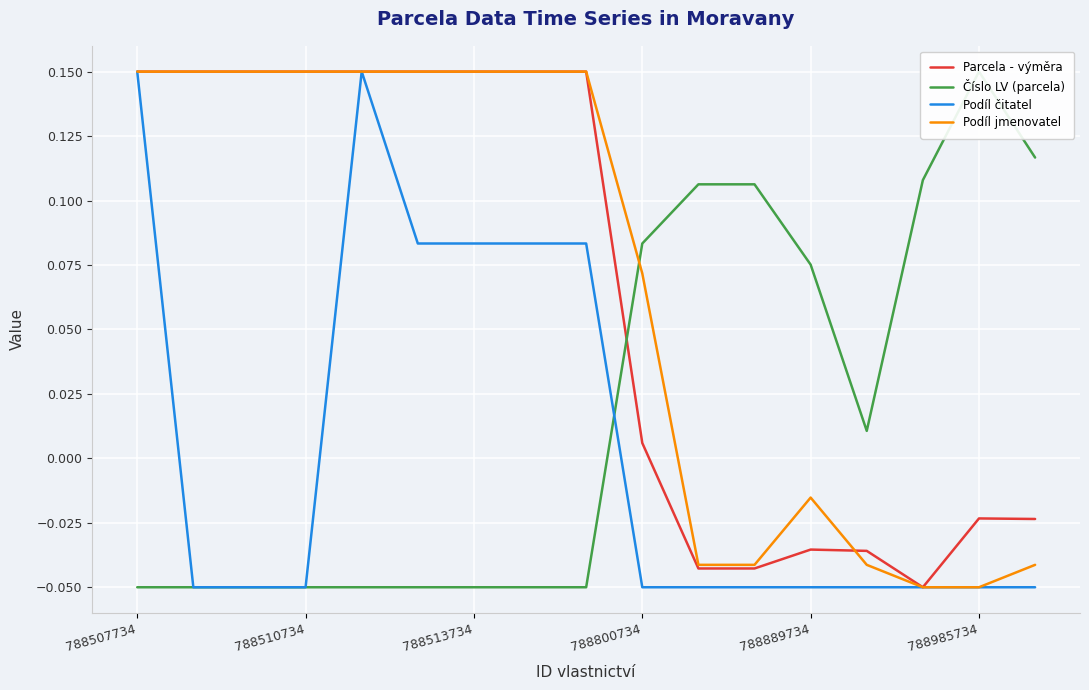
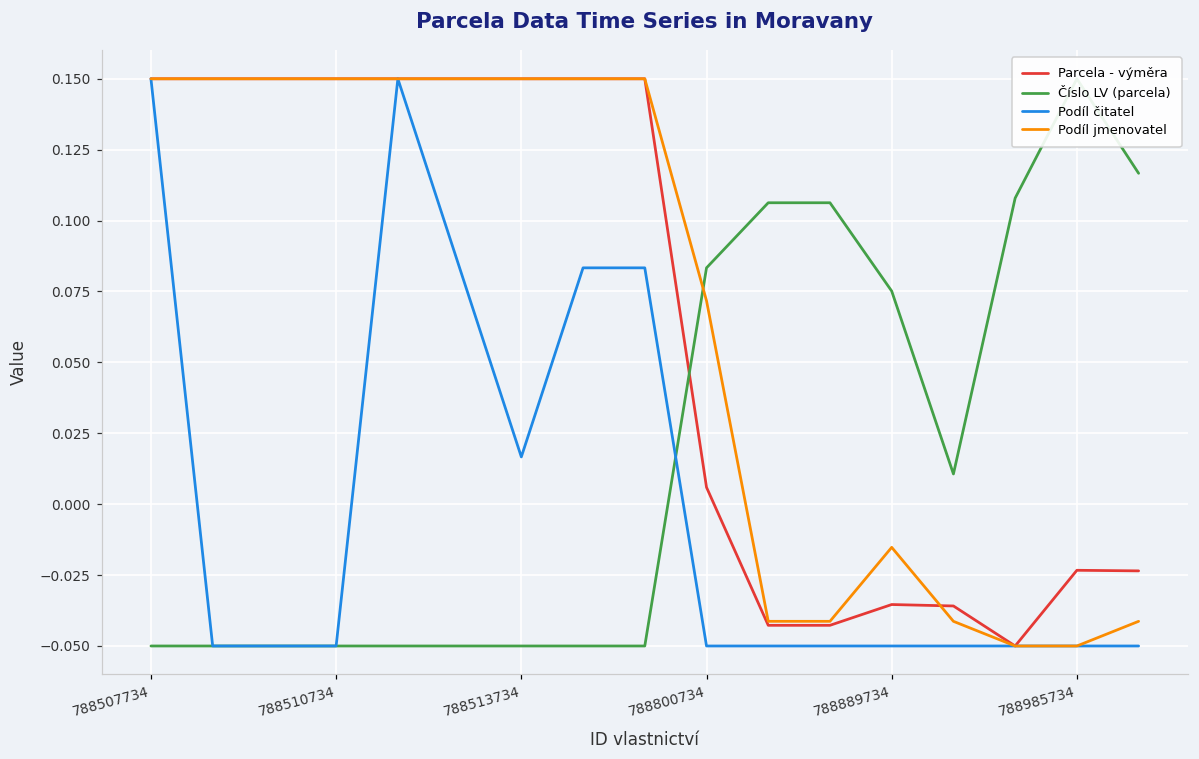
Podíl čitatel, 788513734: 0.083 -> 0.017
